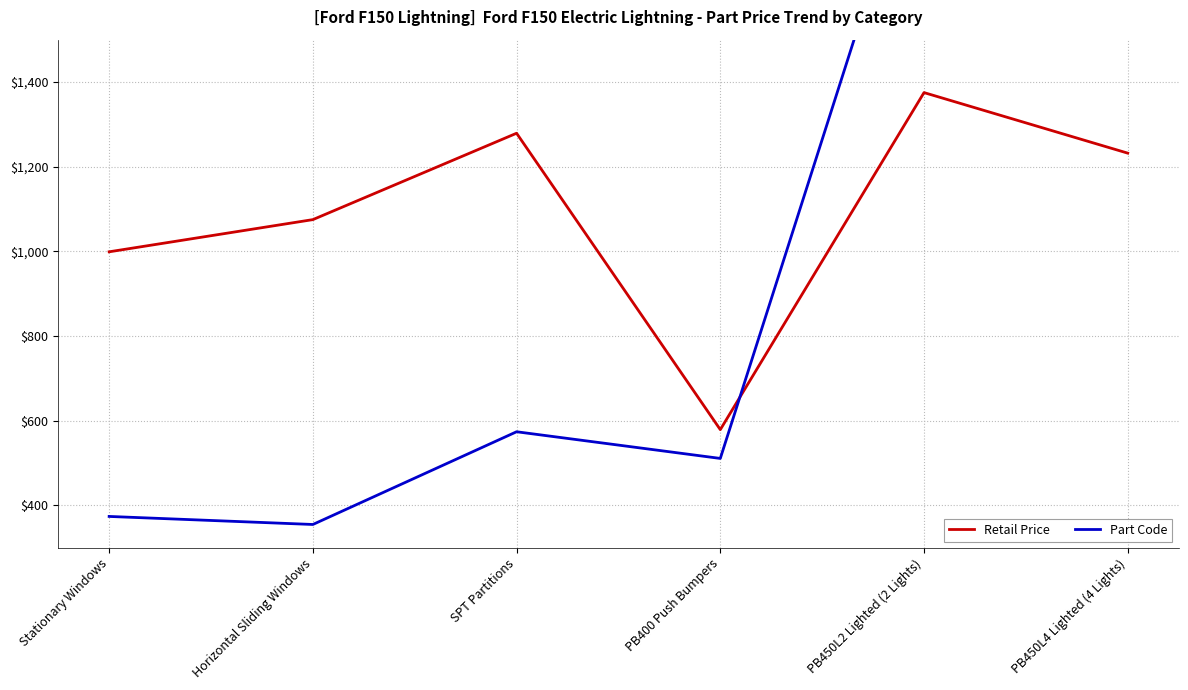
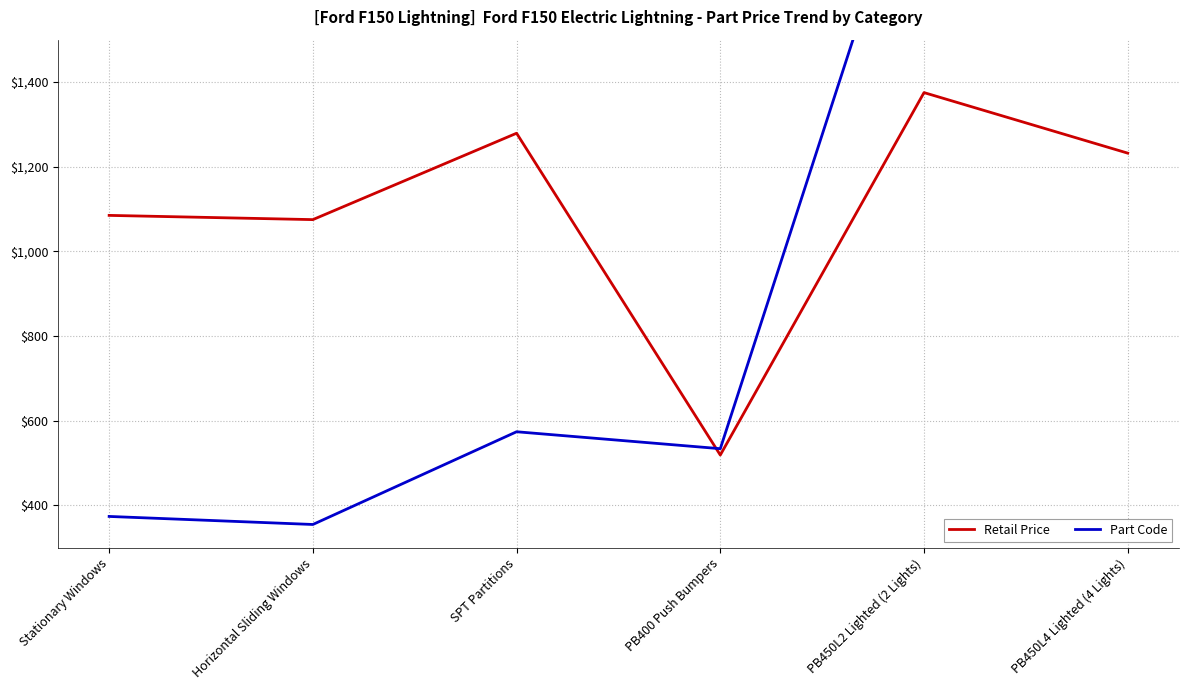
Retail Price, Stationary Windows: $1,000 -> $1,090
Retail Price, PB400 Push Bumpers: $580 -> $520
Part Code, PB400 Push Bumpers: $510 -> $530
